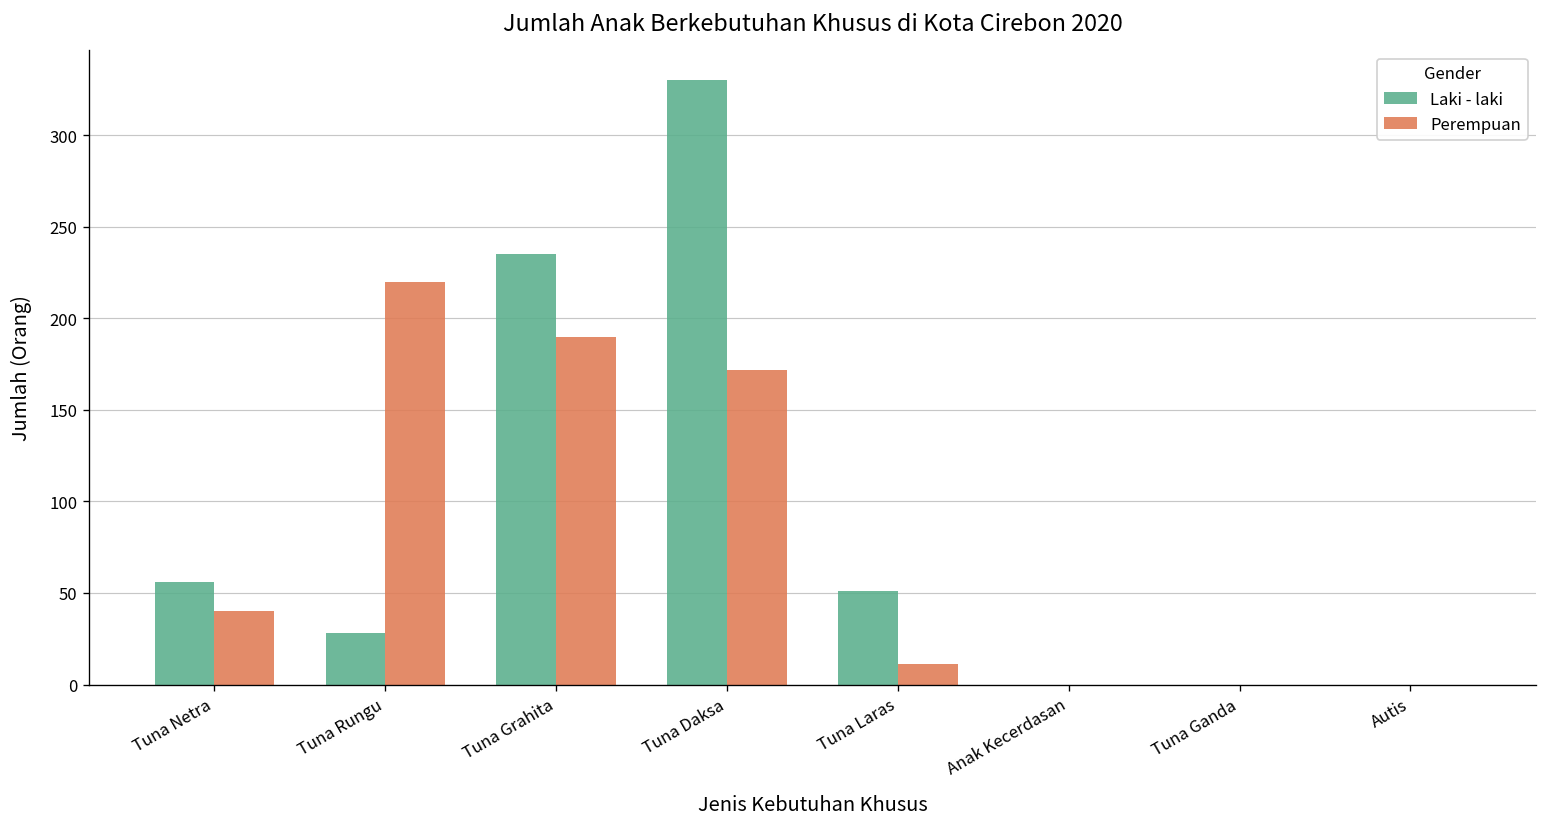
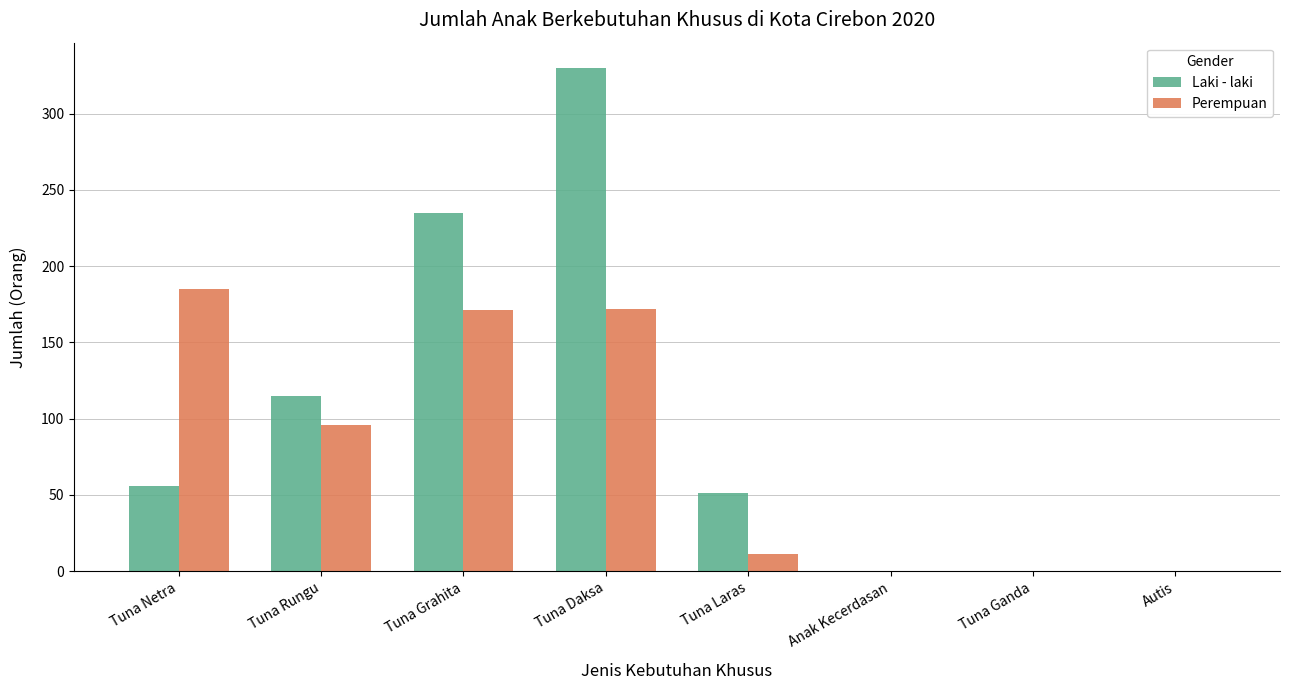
Perempuan, Tuna Netra: 40 -> 185
Laki - laki, Tuna Rungu: 28 -> 115
Perempuan, Tuna Rungu: 220 -> 96
Perempuan, Tuna Grahita: 190 -> 171
